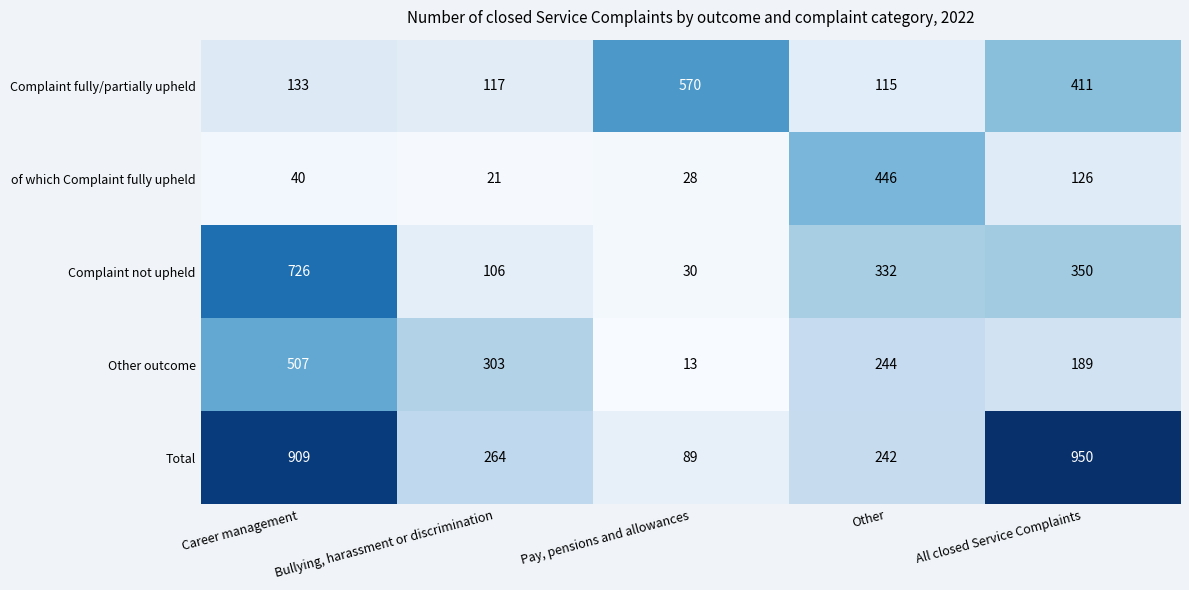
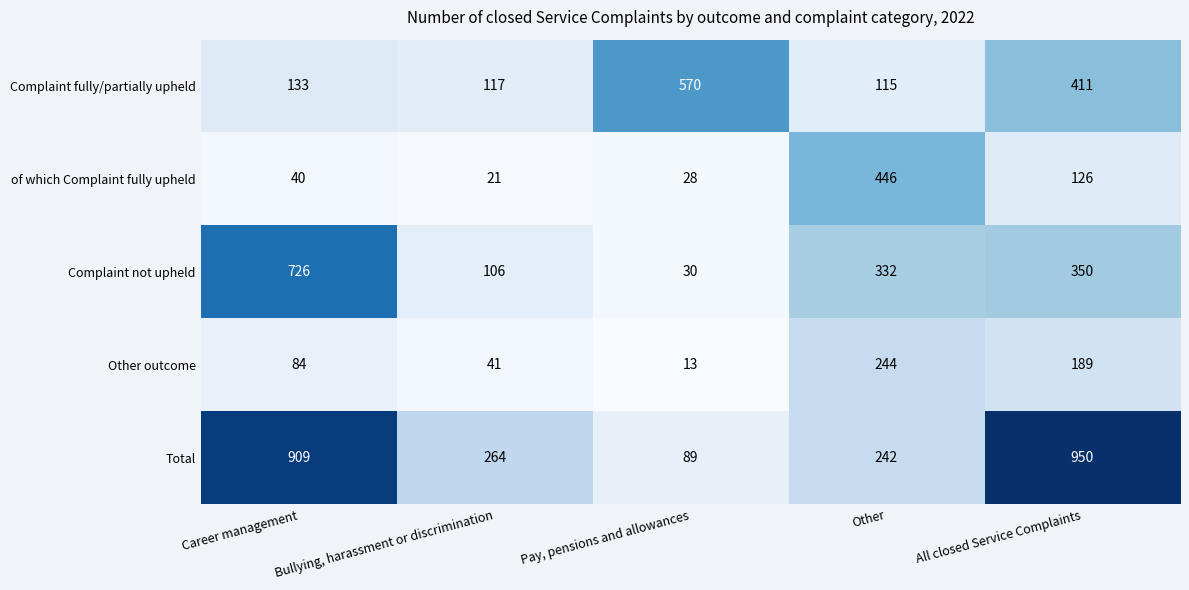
Other outcome, Career management: 507 -> 84
Other outcome, Bullying, harassment or discrimination: 303 -> 41
